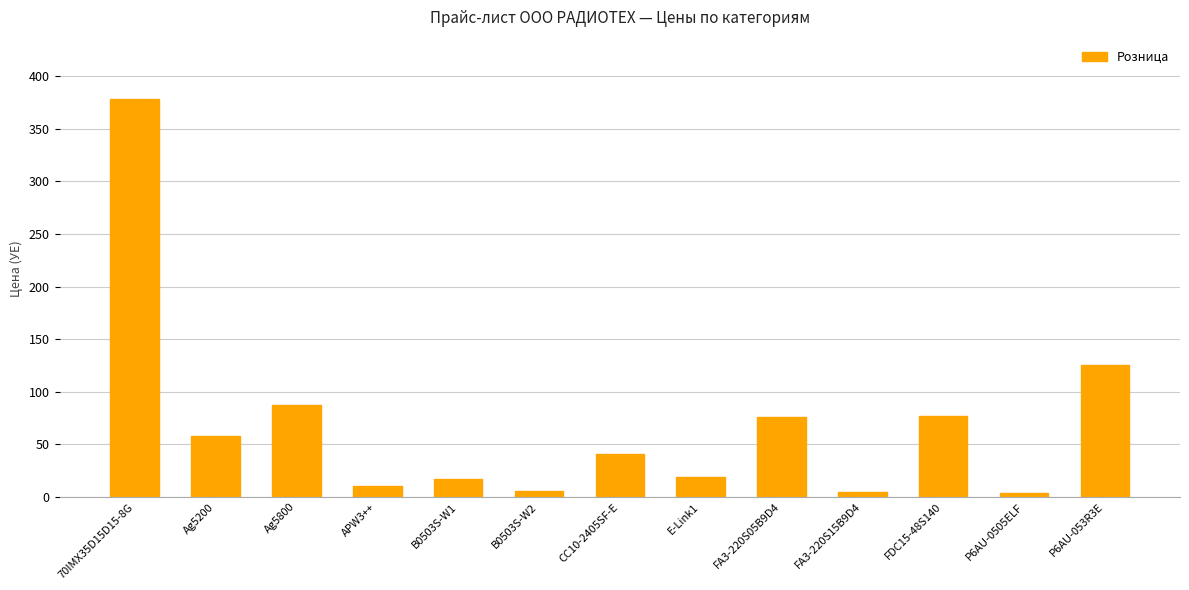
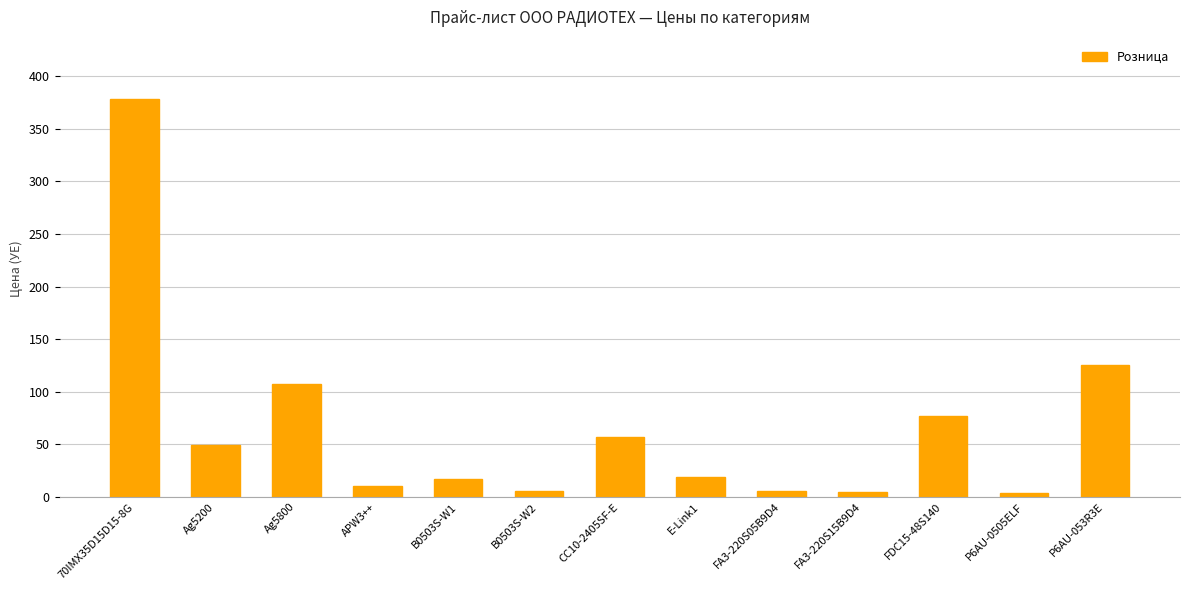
Ag5200: 57 -> 49
Ag5800: 88 -> 107
CC10-2405SF-E: 41 -> 57
FA3-220S05B9D4: 76 -> 6
